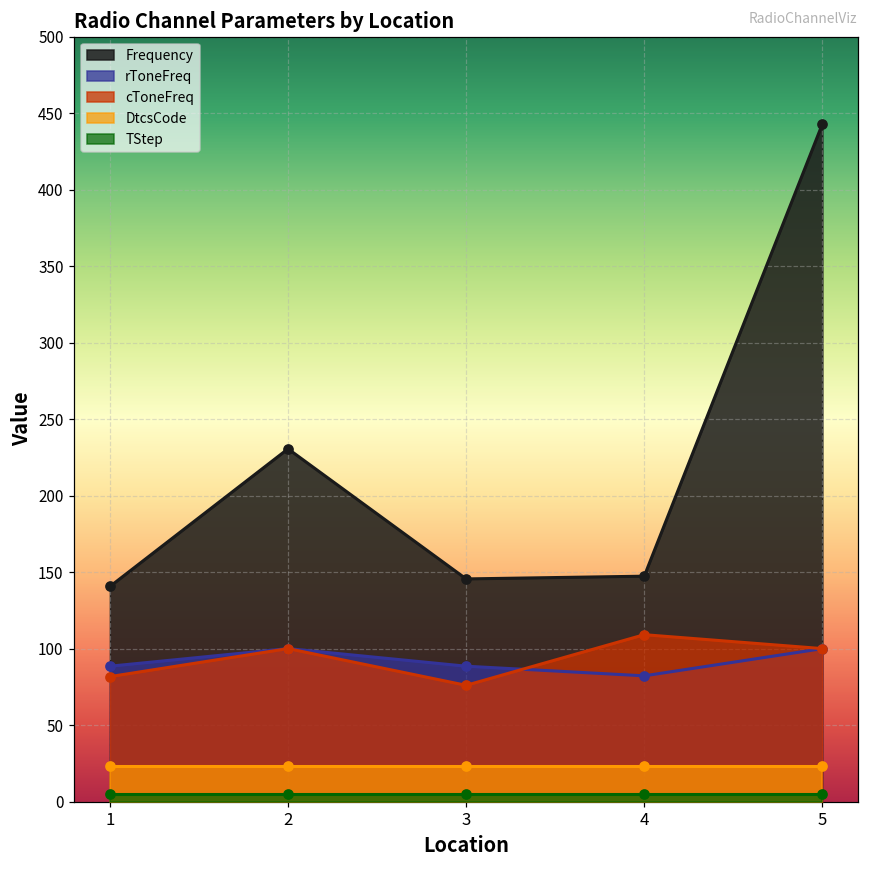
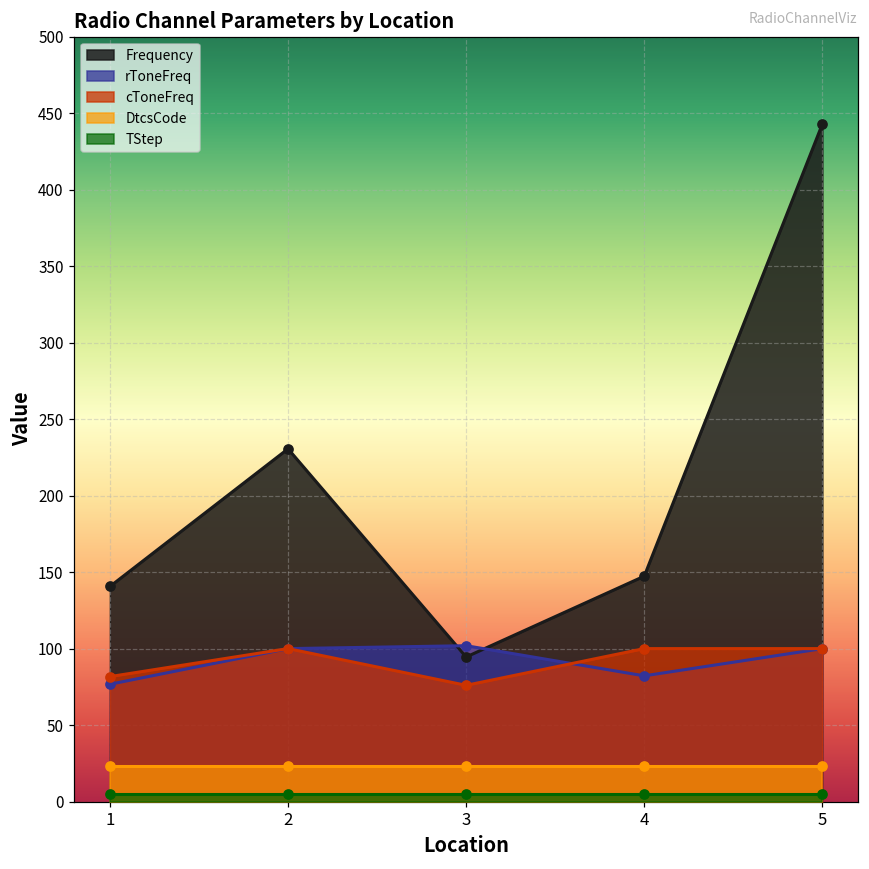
rToneFreq, 1: 89 -> 77
Frequency, 3: 146 -> 95
rToneFreq, 3: 89 -> 102
cToneFreq, 4: 109 -> 100
